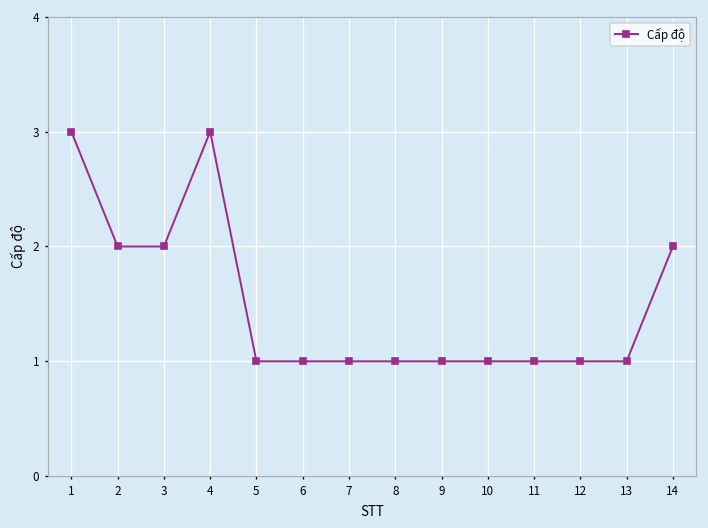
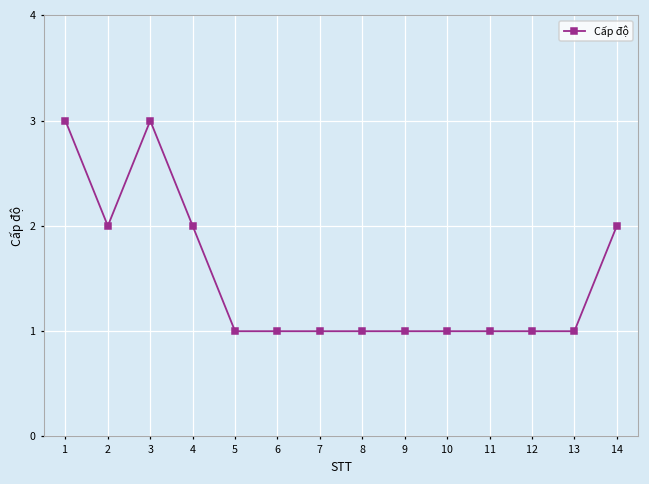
3: 2 -> 3
4: 3 -> 2
